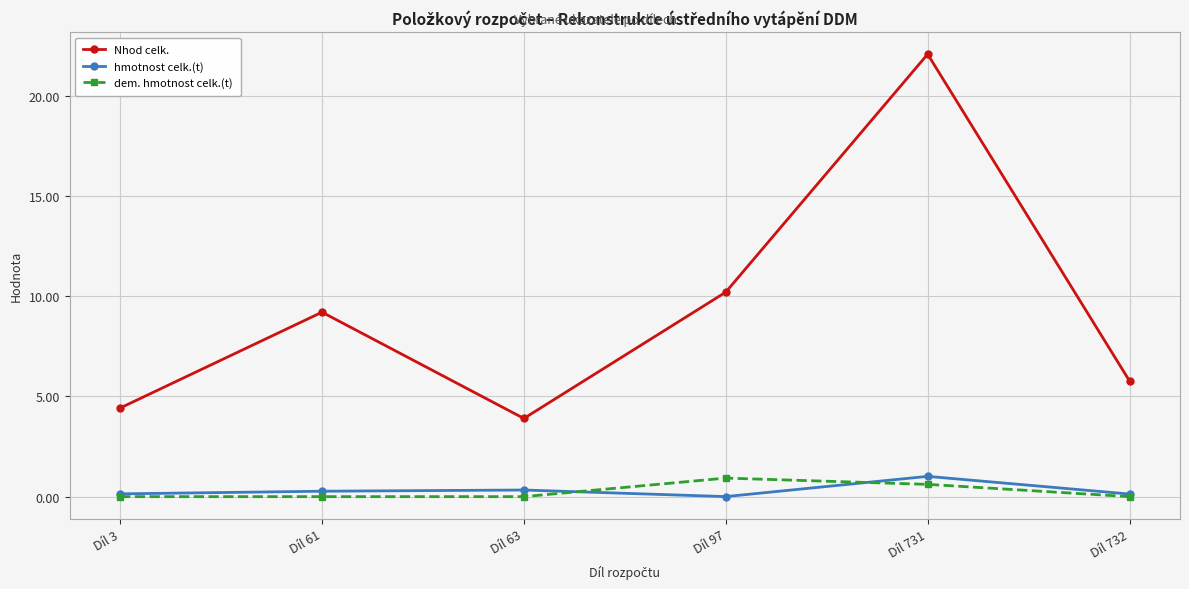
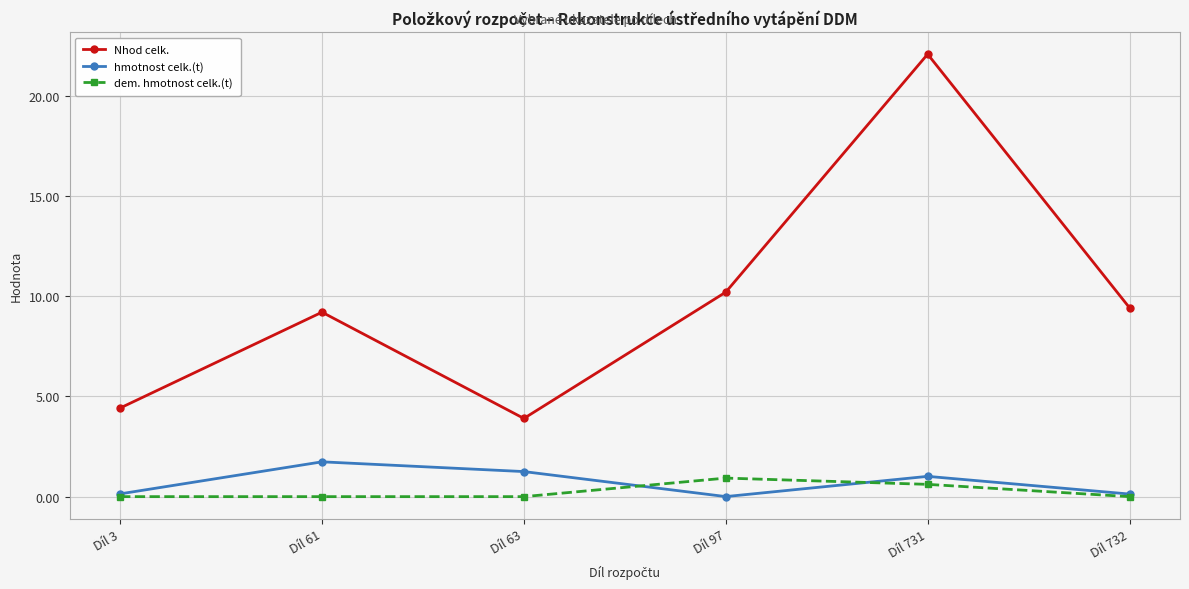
hmotnost celk.(t), Díl 61: 0.3 -> 1.7
hmotnost celk.(t), Díl 63: 0.3 -> 1.3
Nhod celk., Díl 732: 5.8 -> 9.4
